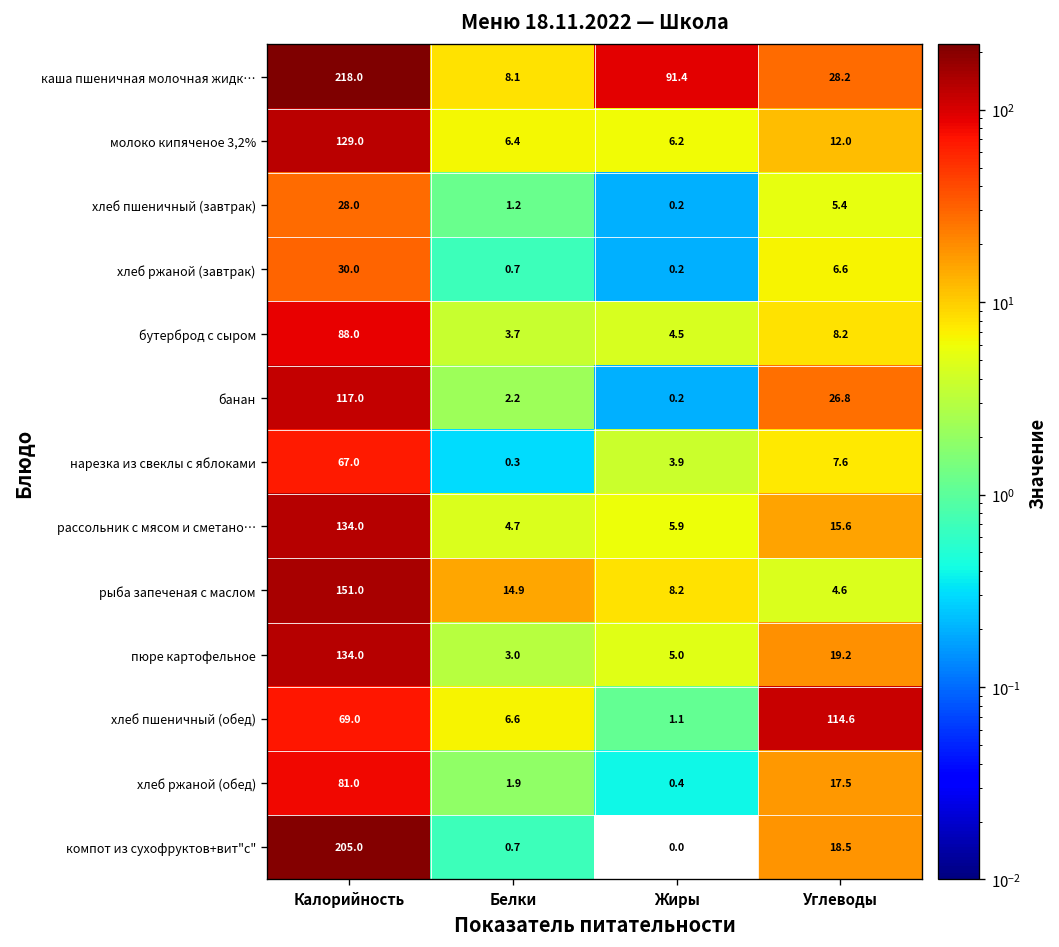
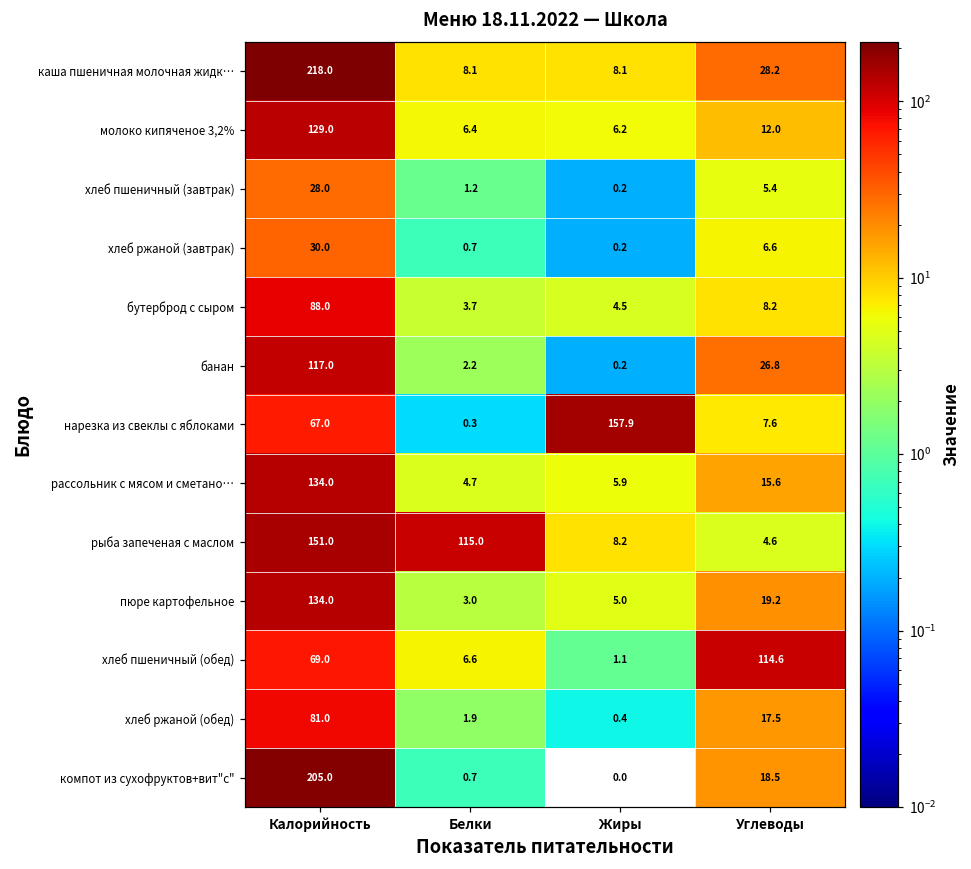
каша пшеничная молочная жидк…, Жиры: 91.4 -> 8.1
нарезка из свеклы с яблоками, Жиры: 3.9 -> 157.9
рыба запеченая с маслом, Белки: 14.9 -> 115.0
